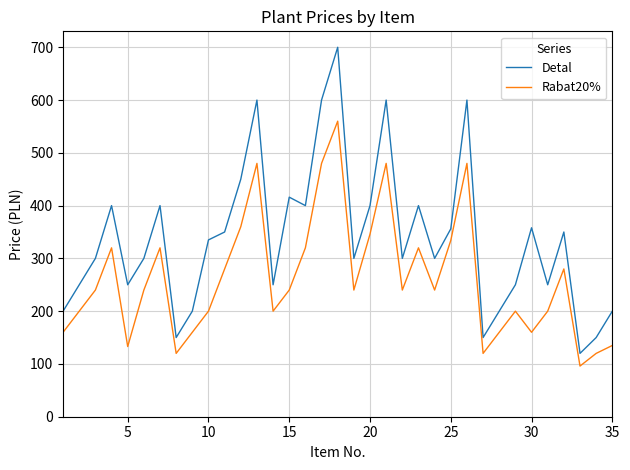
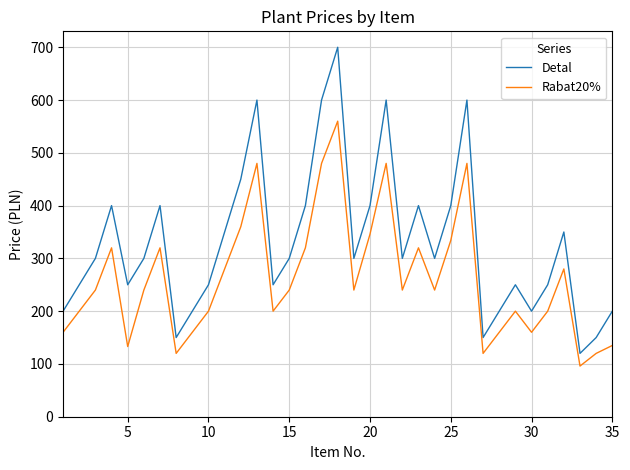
Detal, 10: 340 -> 250
Detal, 15: 420 -> 300
Detal, 25: 360 -> 400
Detal, 30: 360 -> 200
